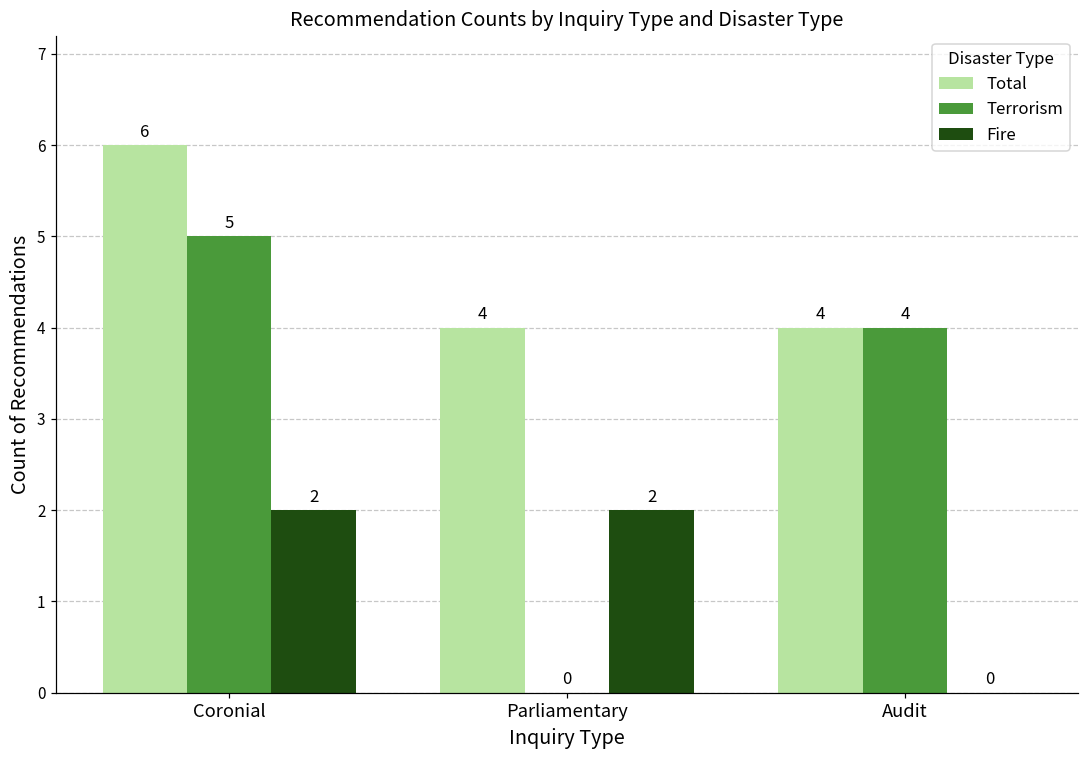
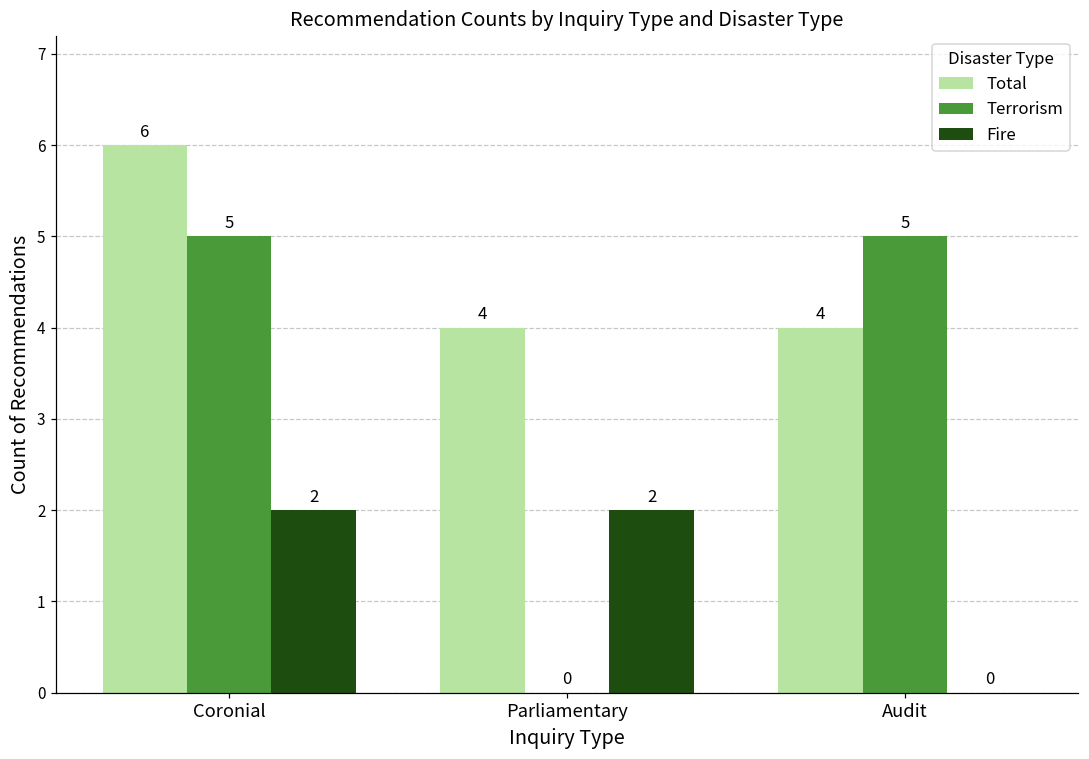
Terrorism, Audit: 4 -> 5
